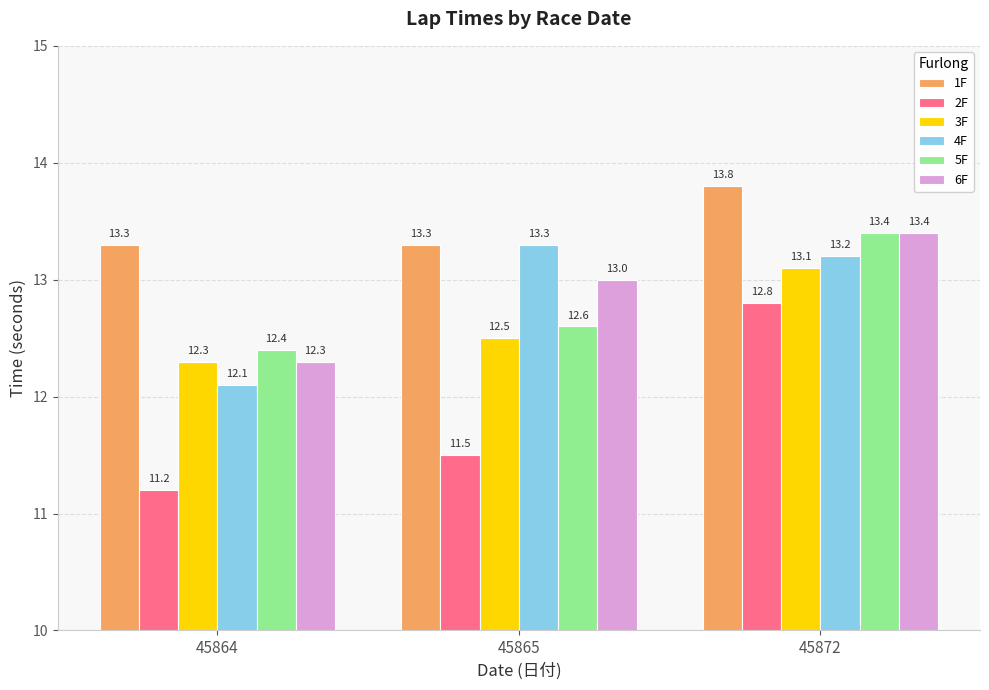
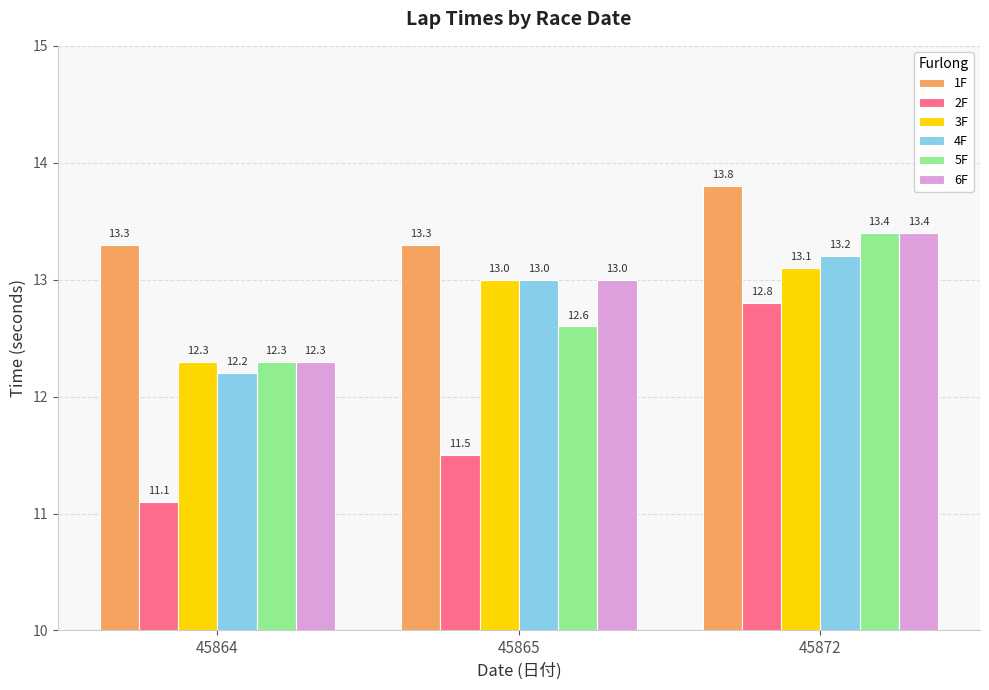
2F, 45864: 11.2 -> 11.1
4F, 45864: 12.1 -> 12.2
5F, 45864: 12.4 -> 12.3
3F, 45865: 12.5 -> 13.0
4F, 45865: 13.3 -> 13.0
